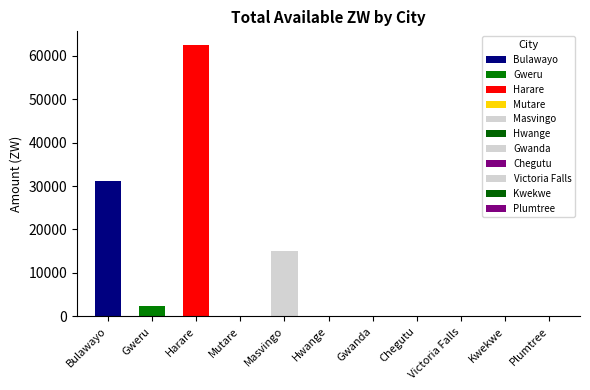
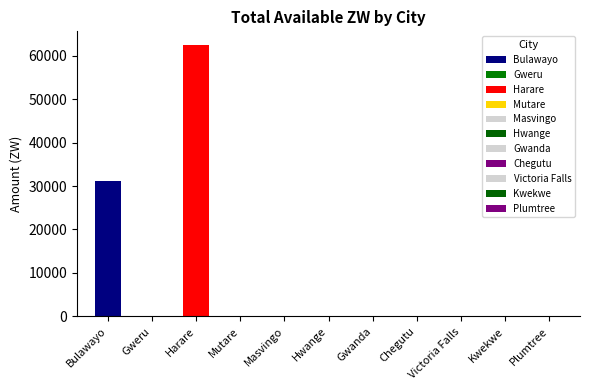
Gweru: 2000 -> 0
Masvingo: 15000 -> 0
